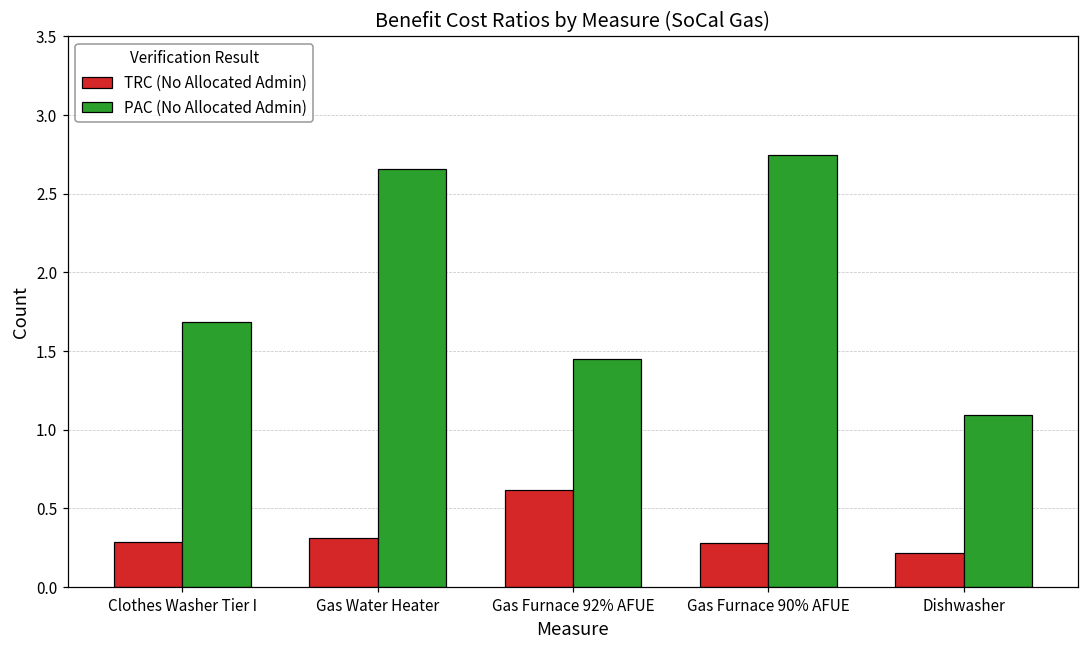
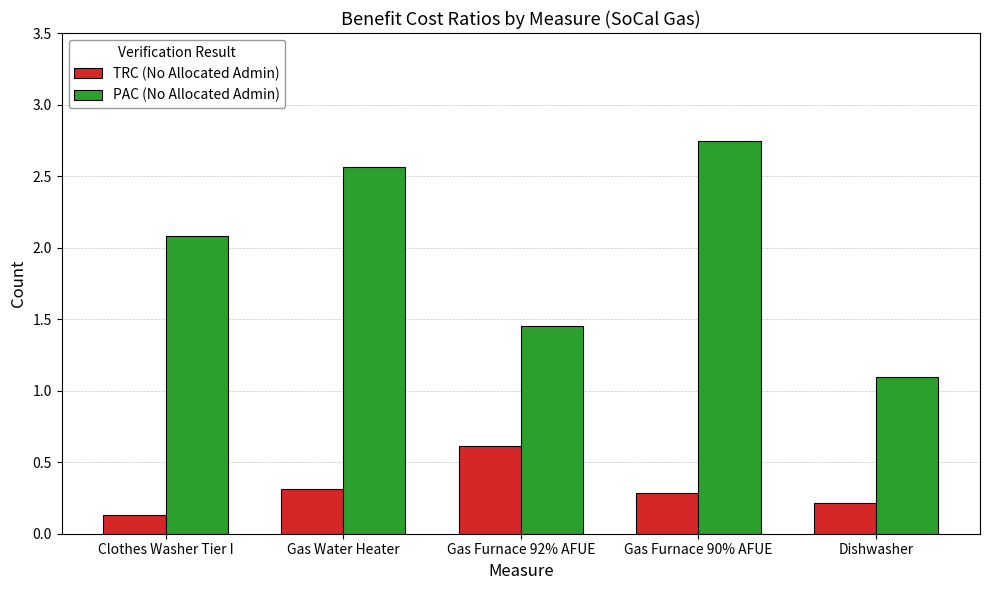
TRC (No Allocated Admin), Clothes Washer Tier I: 0.29 -> 0.13
PAC (No Allocated Admin), Clothes Washer Tier I: 1.68 -> 2.08
PAC (No Allocated Admin), Gas Water Heater: 2.66 -> 2.56
